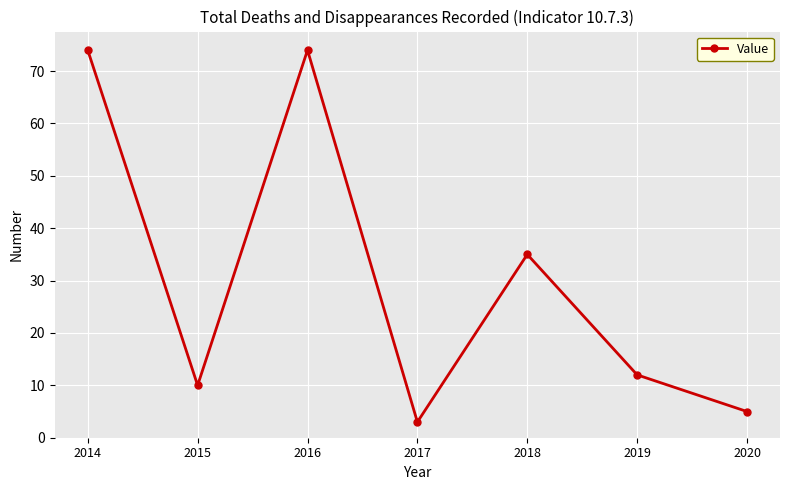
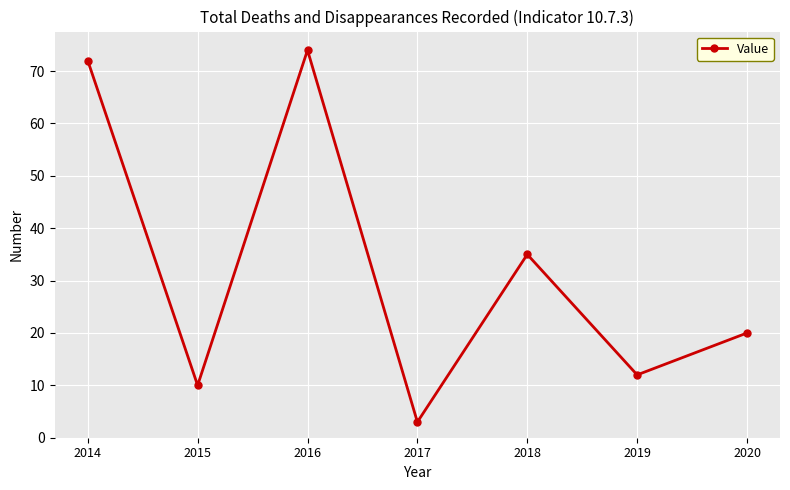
2014: 74 -> 72
2020: 5 -> 20
